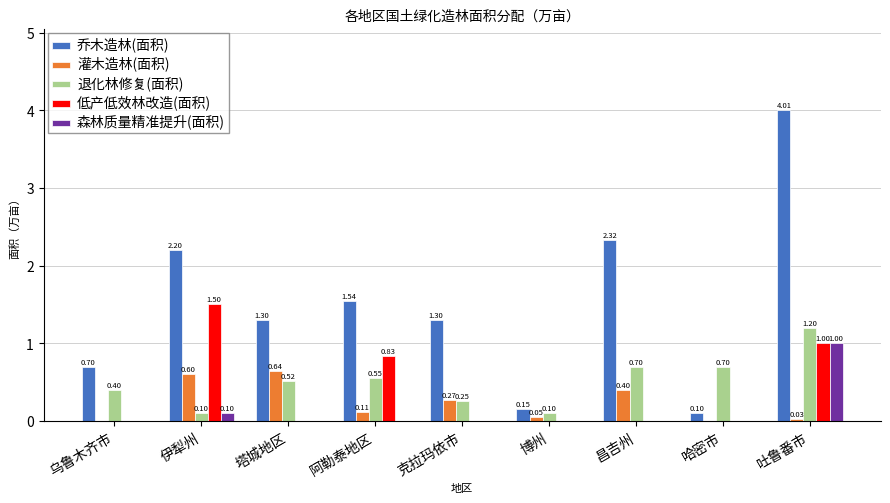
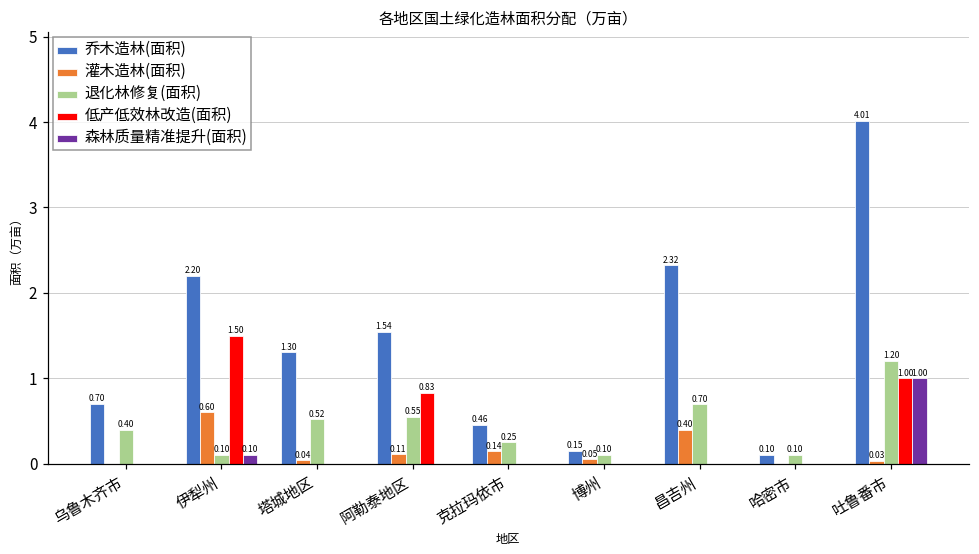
灌木造林(面积), 塔城地区: 0.64 -> 0.04
乔木造林(面积), 克拉玛依市: 1.30 -> 0.46
灌木造林(面积), 克拉玛依市: 0.27 -> 0.14
退化林修复(面积), 哈密市: 0.70 -> 0.10
